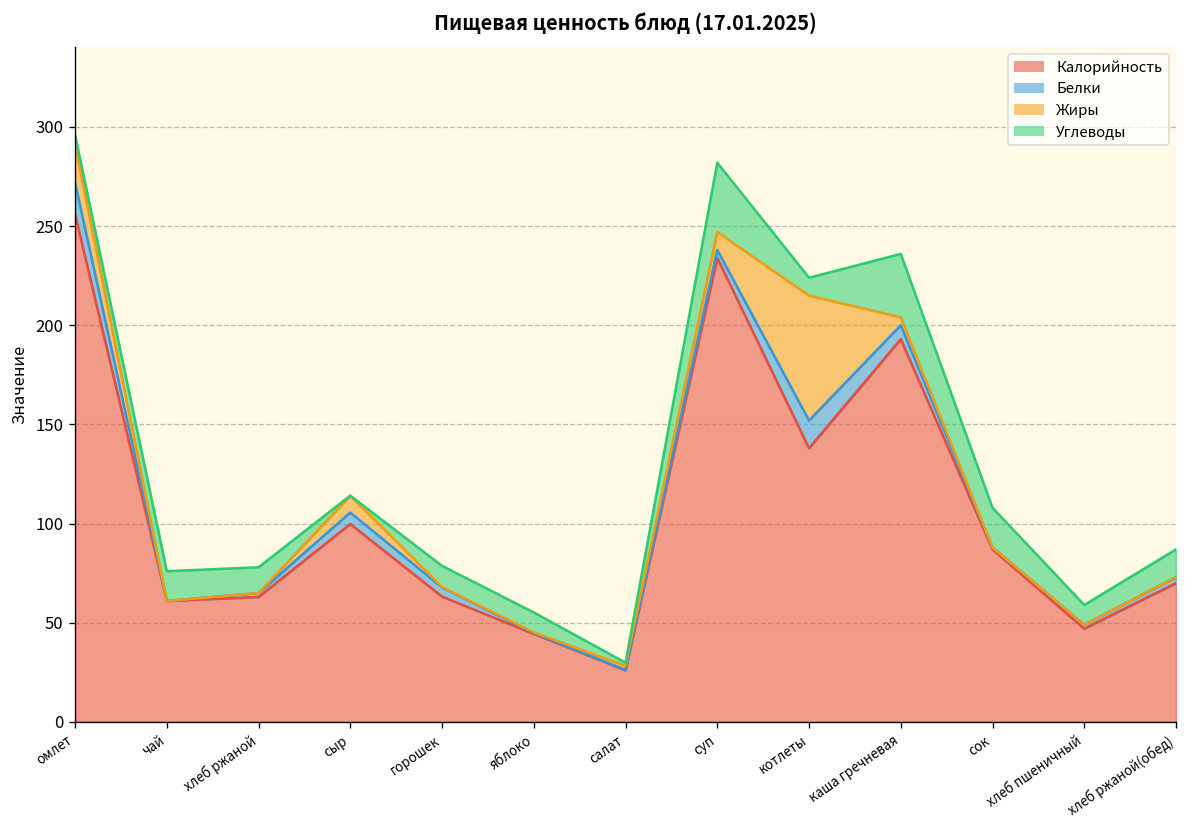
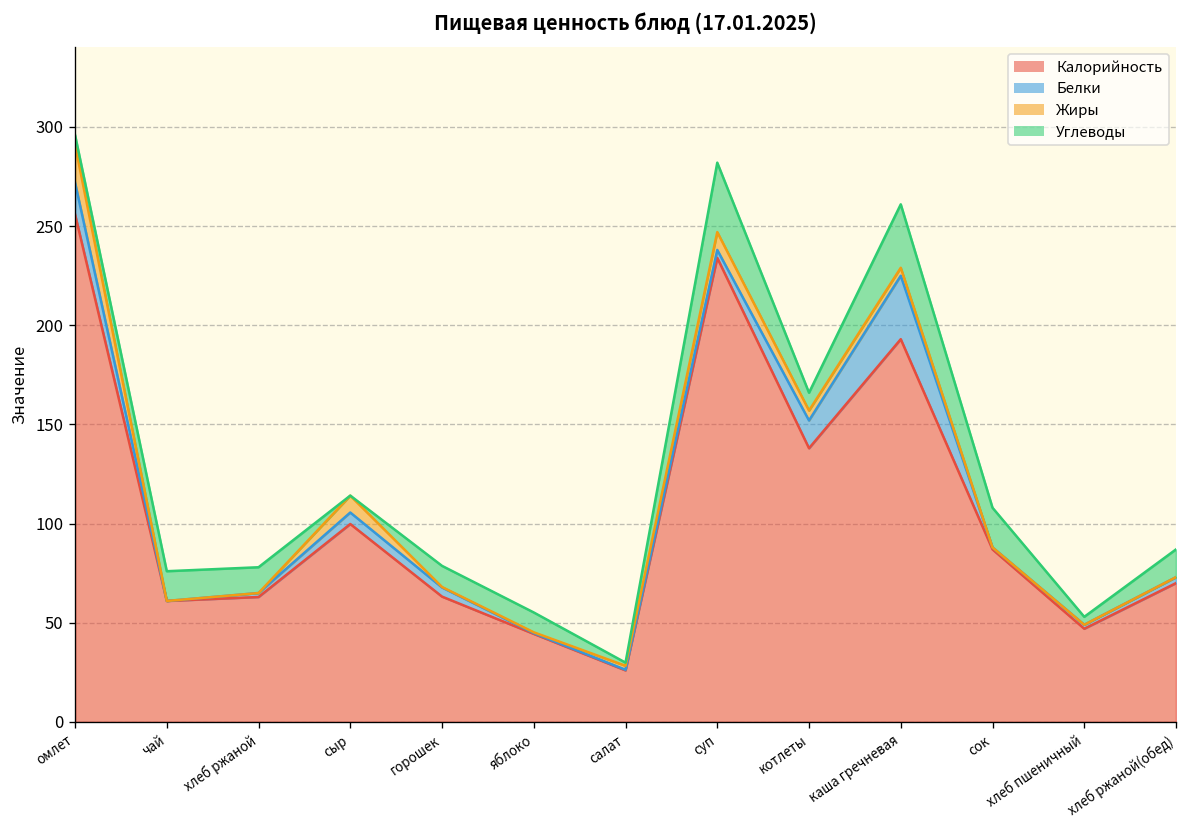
Жиры, котлеты: 63 -> 5
Белки, каша гречневая: 7 -> 32
Углеводы, хлеб пшеничный: 10 -> 4
